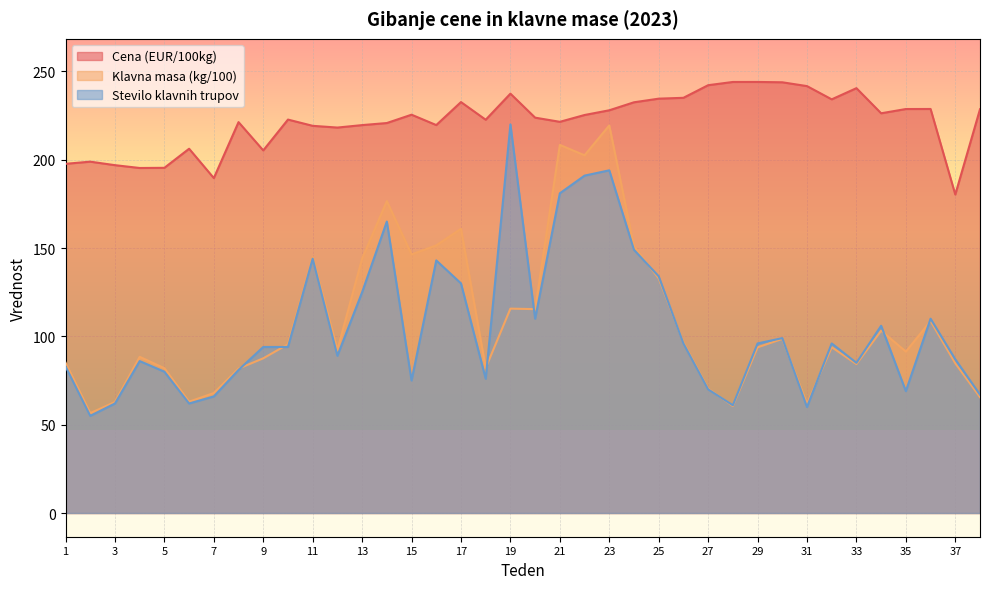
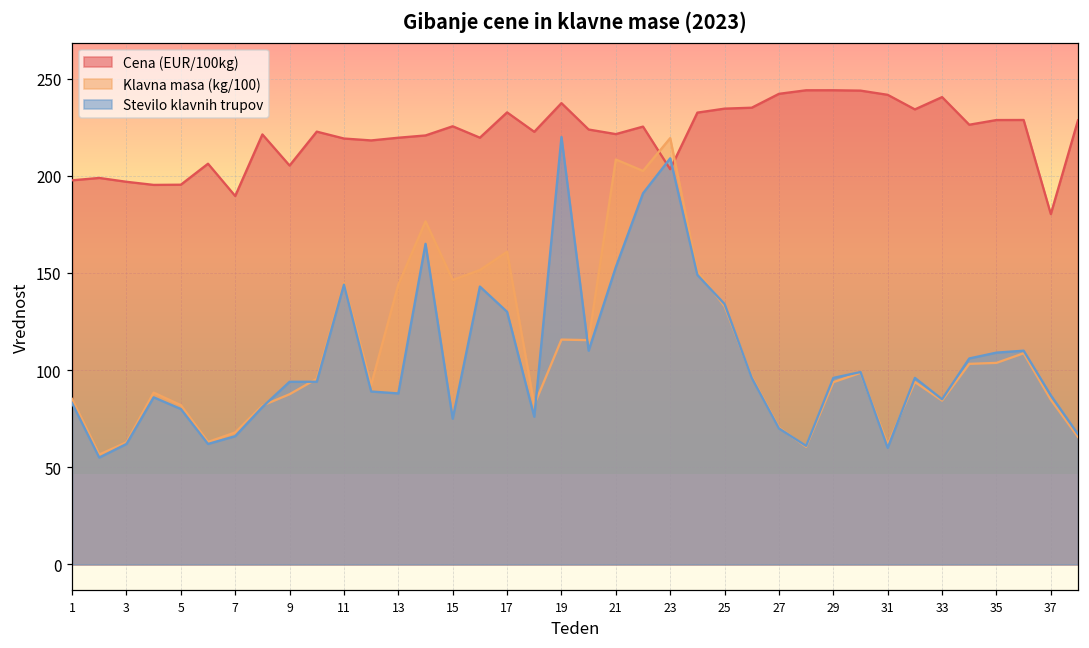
Stevilo klavnih trupov, 13: 125 -> 88
Stevilo klavnih trupov, 21: 181 -> 153
Cena (EUR/100kg), 23: 228 -> 203
Stevilo klavnih trupov, 23: 194 -> 209
Klavna masa (kg/100), 35: 91 -> 104
Stevilo klavnih trupov, 35: 69 -> 109
